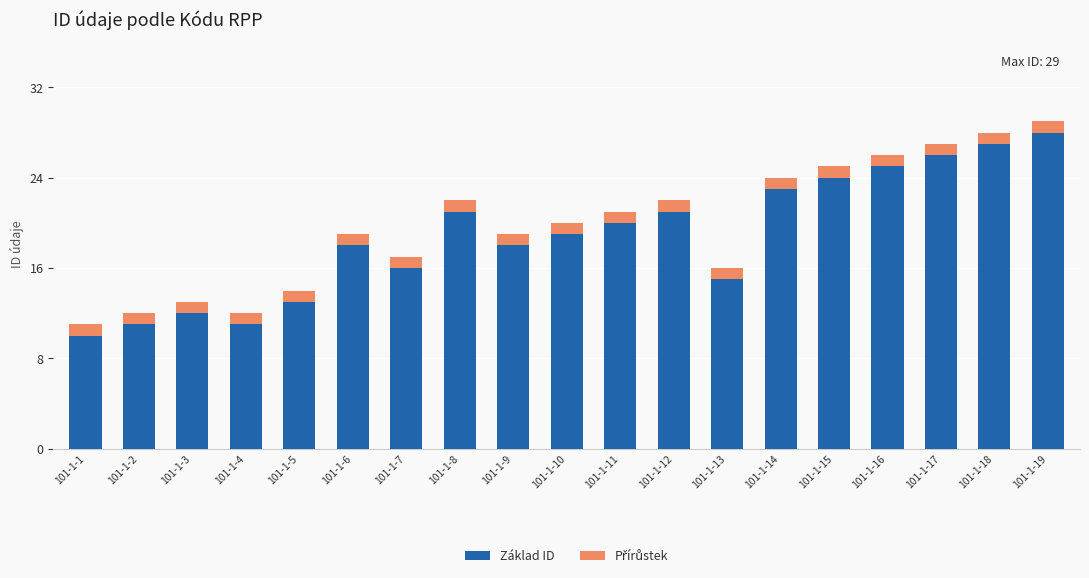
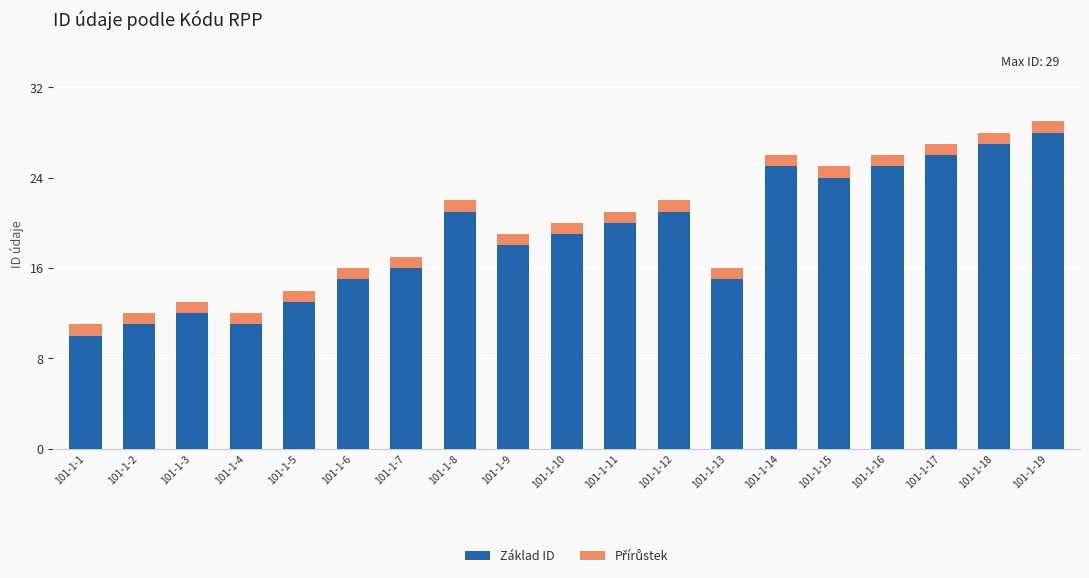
Základ ID, 101-1-6: 18.0 -> 15.0
Základ ID, 101-1-14: 23.0 -> 25.0
